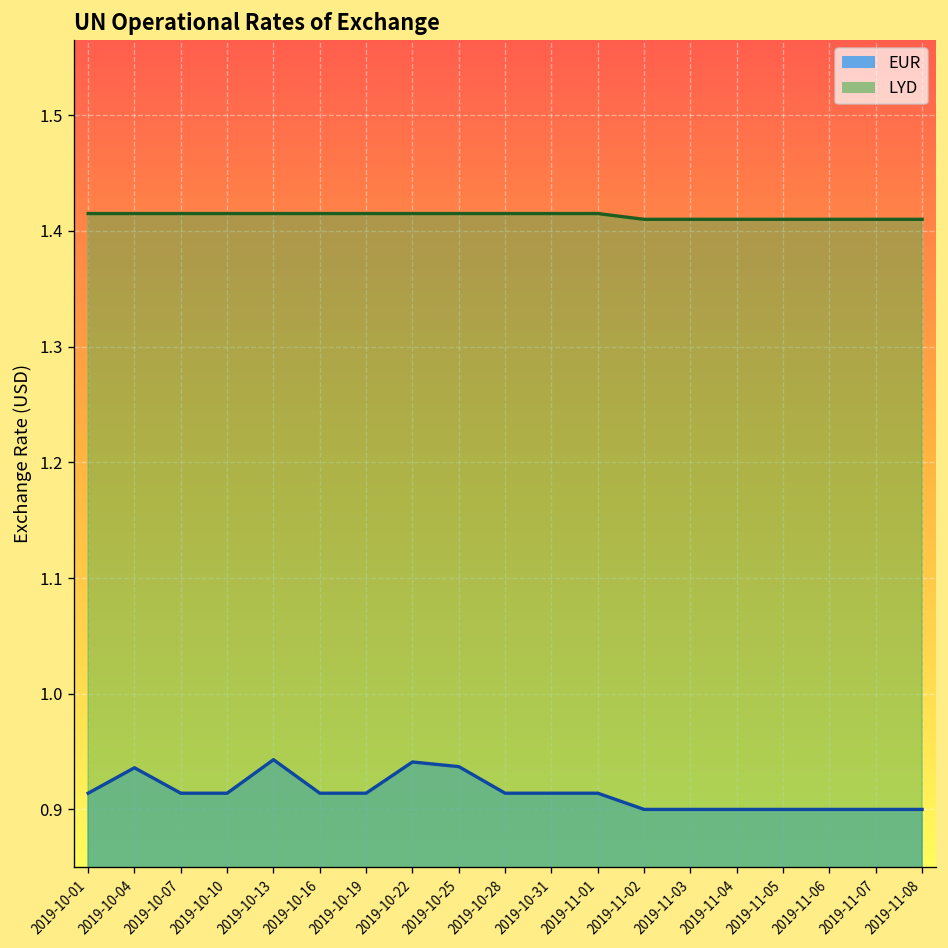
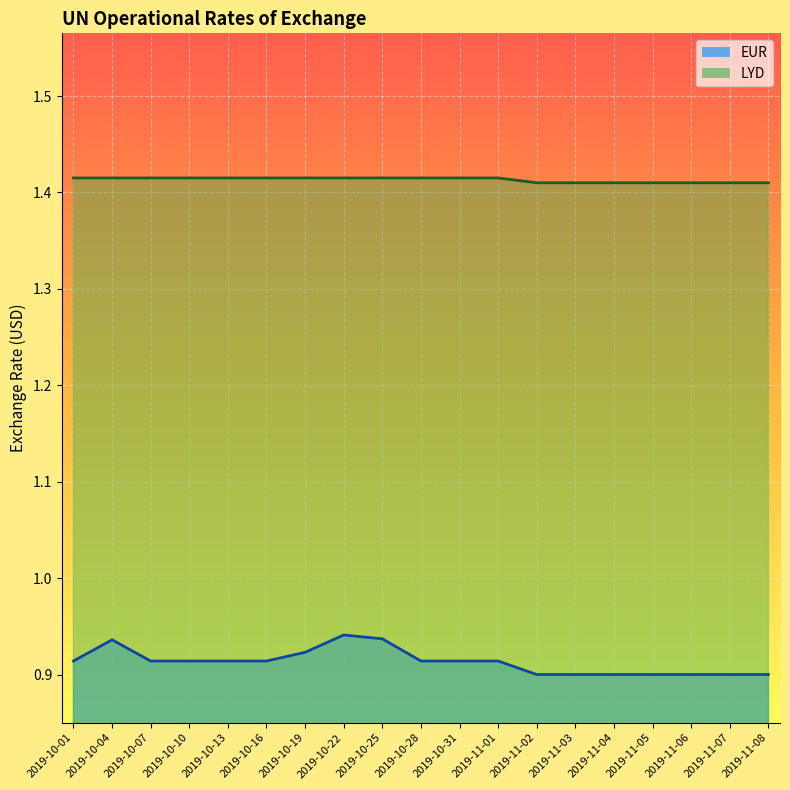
EUR, 2019-10-13: 0.94 -> 0.91
EUR, 2019-10-19: 0.91 -> 0.92
